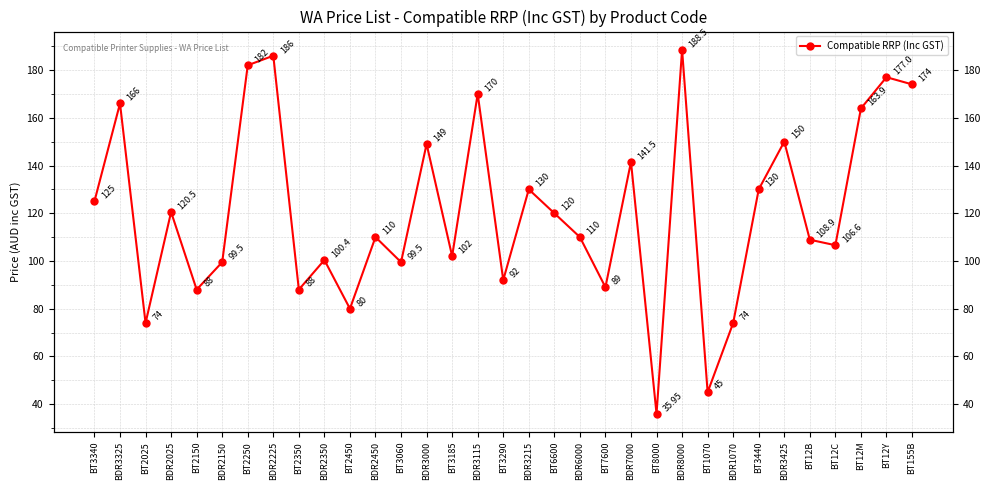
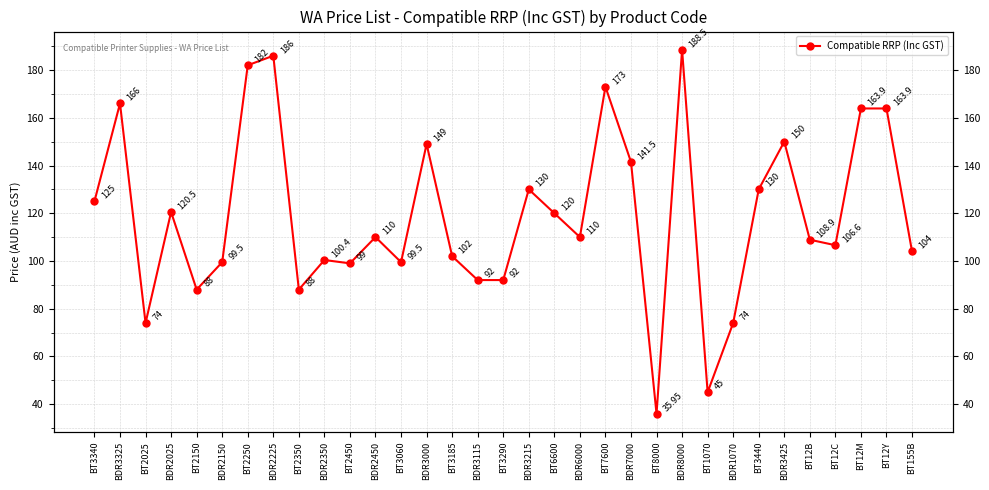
BT2450: 80 -> 99
BDR3115: 170 -> 92
BT7600: 89 -> 173
BT12Y: 177.0 -> 163.9
BT155B: 174 -> 104
